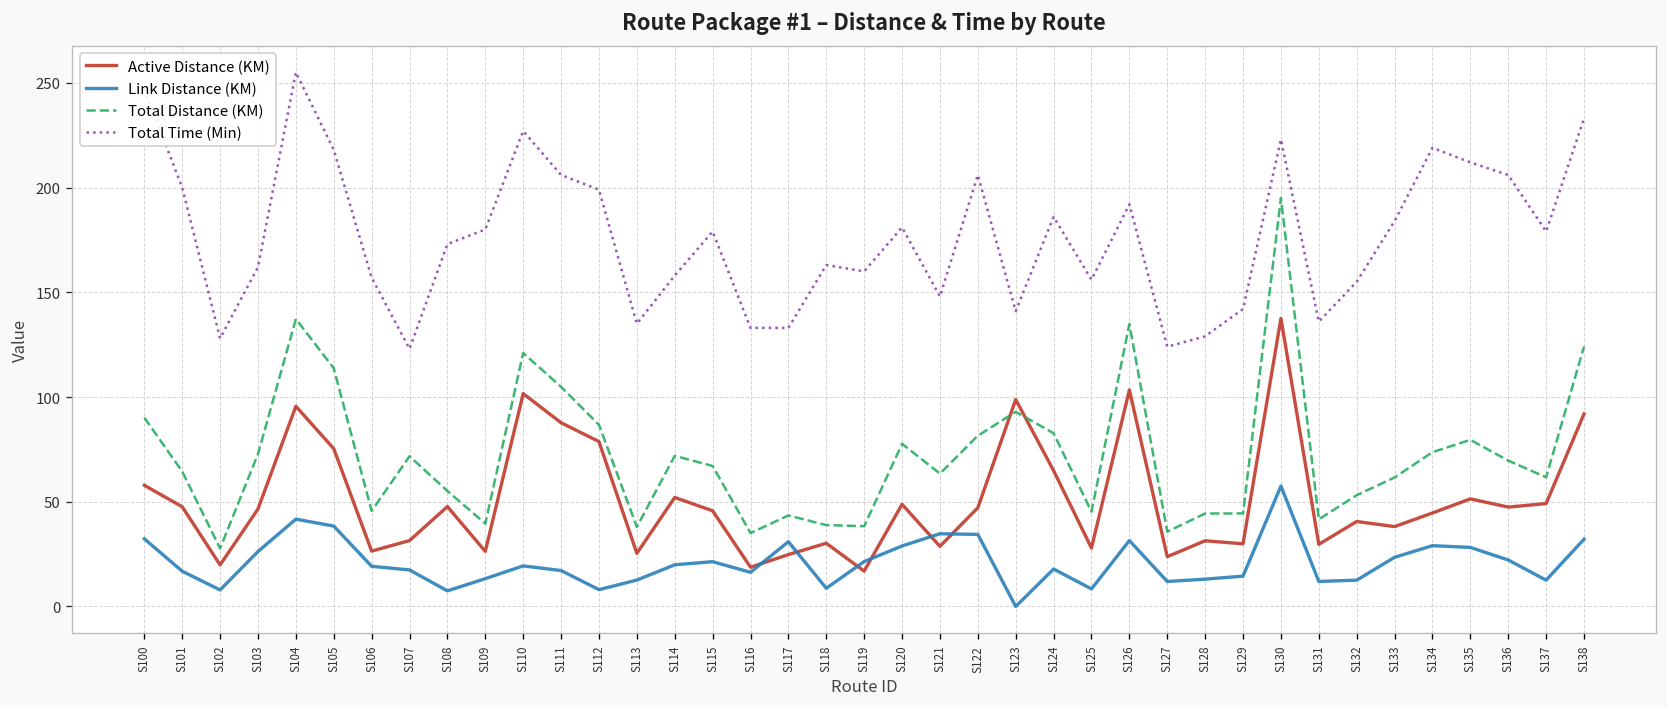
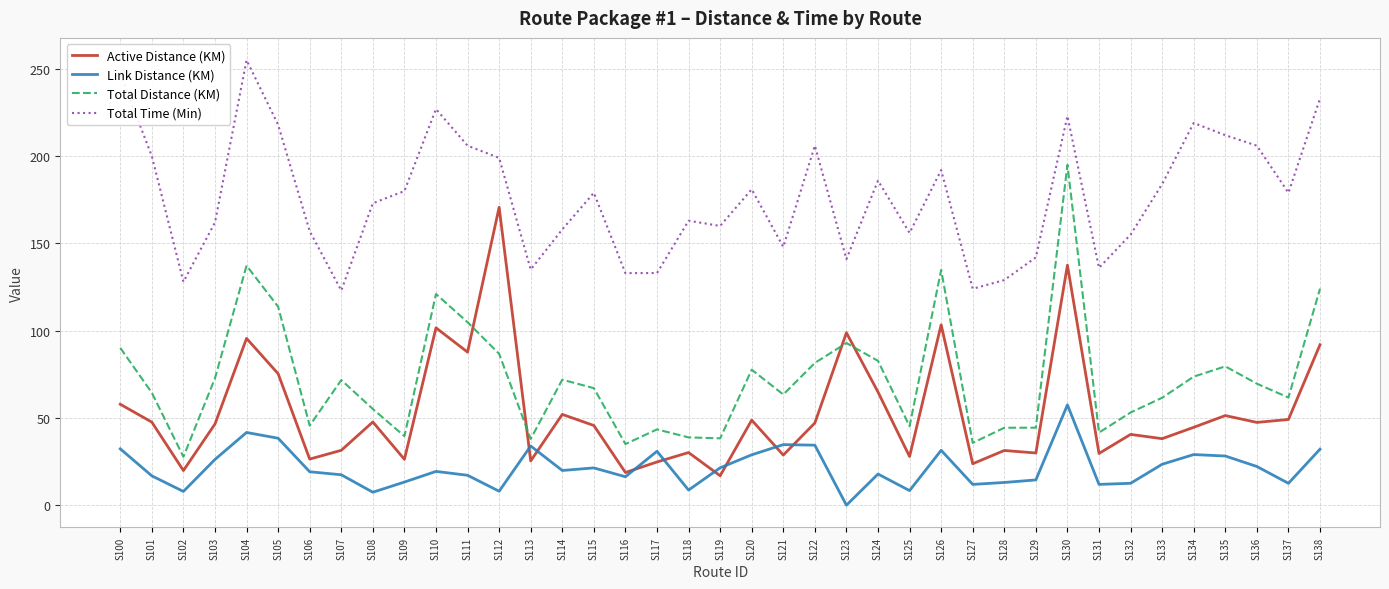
Active Distance (KM), S112: 79 -> 171
Link Distance (KM), S113: 13 -> 34
